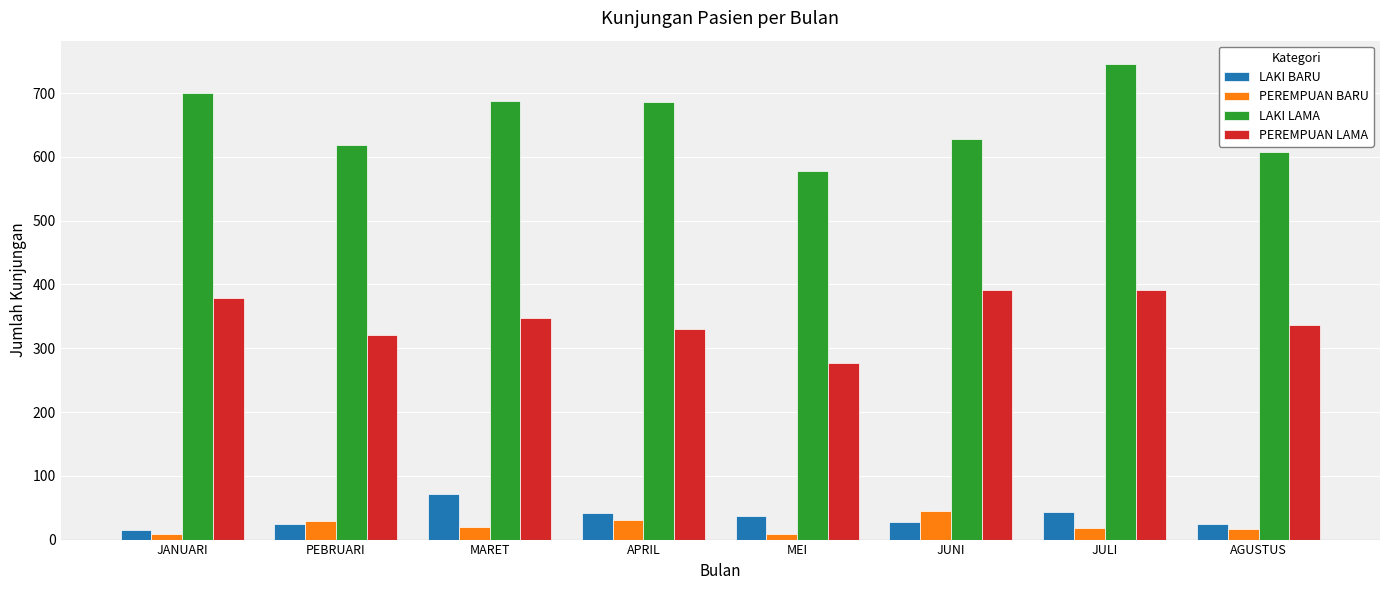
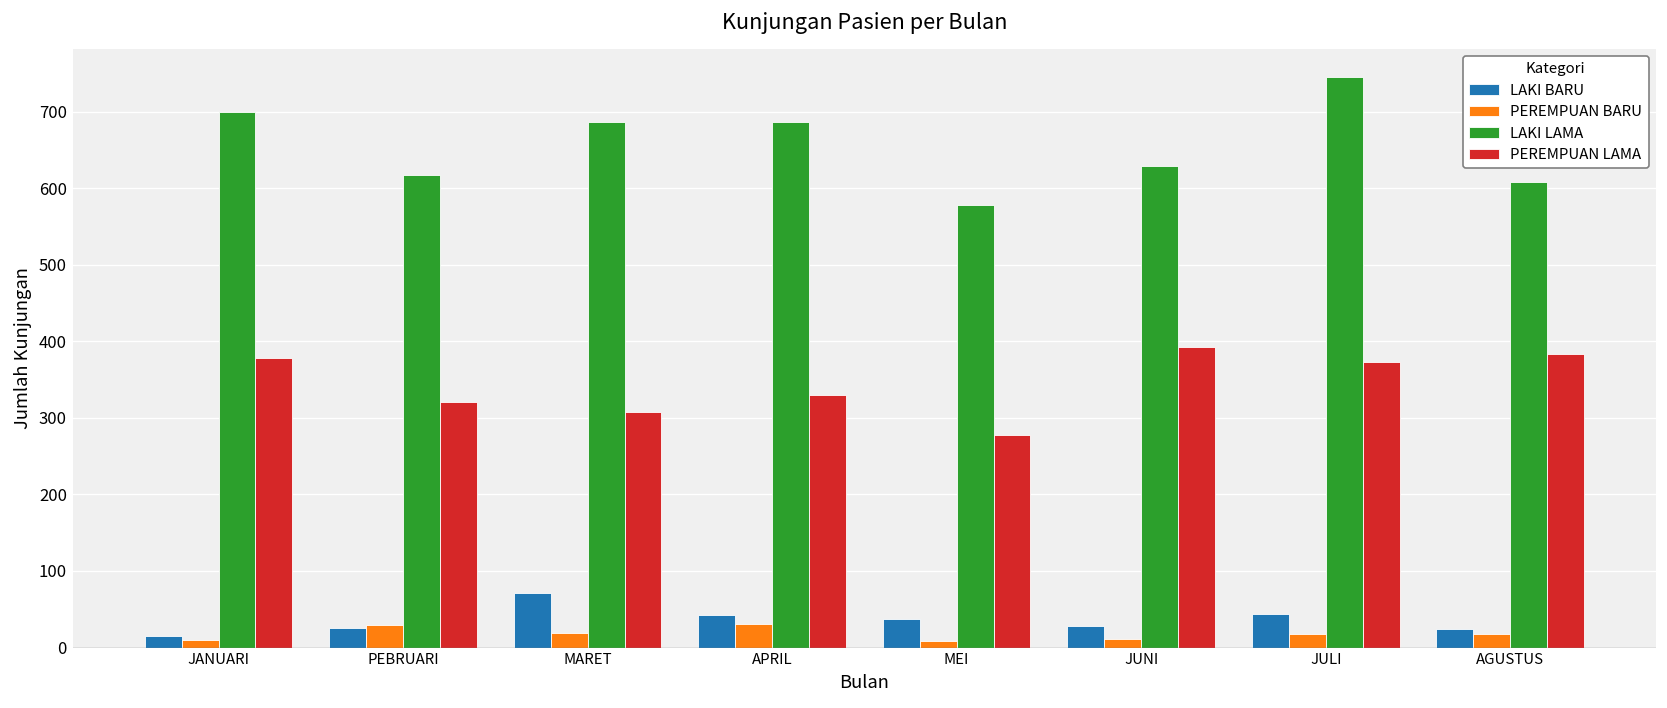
PEREMPUAN LAMA, MARET: 350 -> 310
PEREMPUAN BARU, JUNI: 40 -> 10
PEREMPUAN LAMA, JULI: 390 -> 370
PEREMPUAN LAMA, AGUSTUS: 340 -> 380
